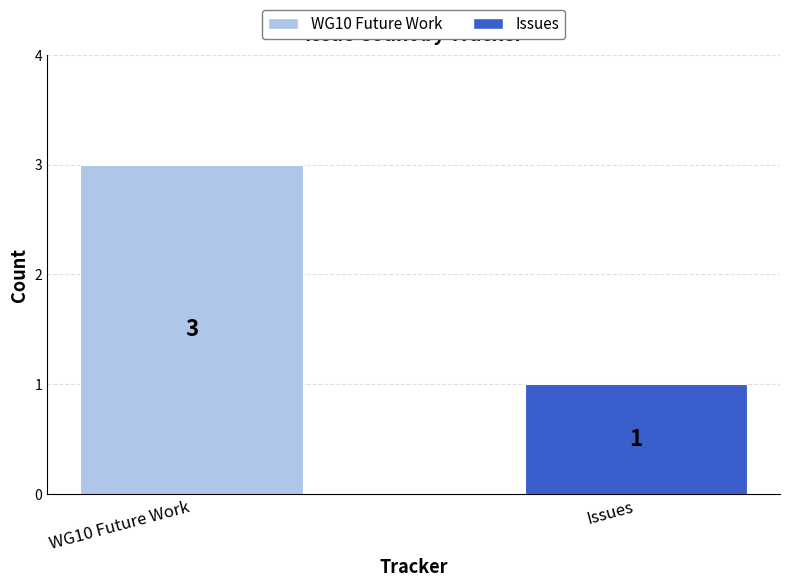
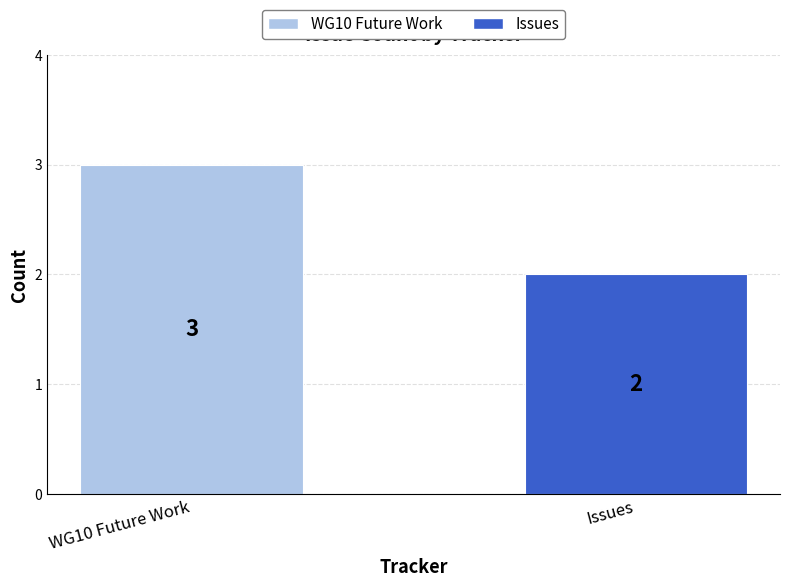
Issues: 1 -> 2
